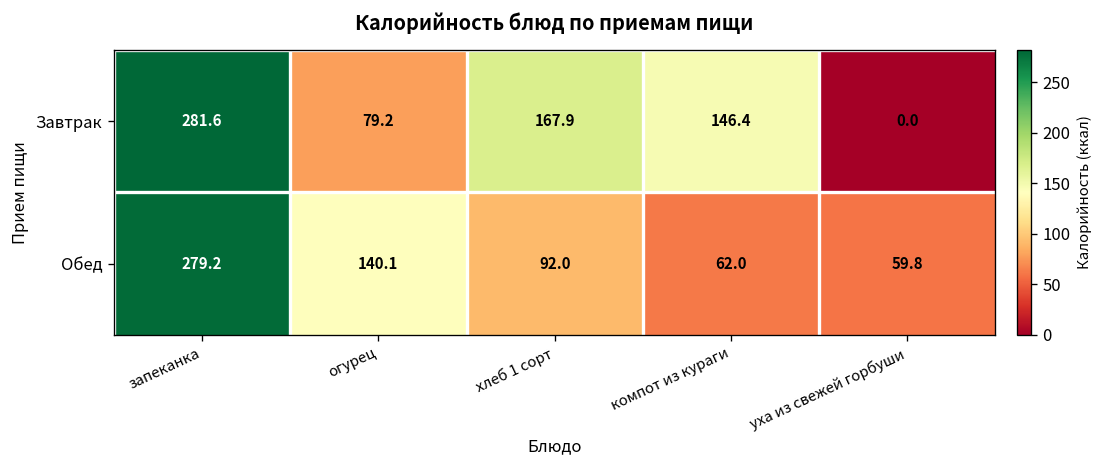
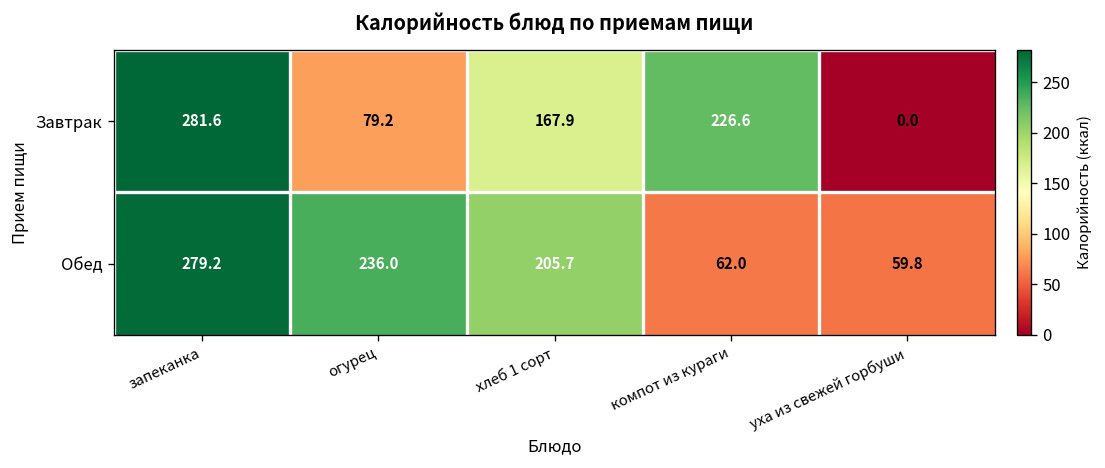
Завтрак, компот из кураги: 146.4 -> 226.6
Обед, огурец: 140.1 -> 236.0
Обед, хлеб 1 сорт: 92.0 -> 205.7
